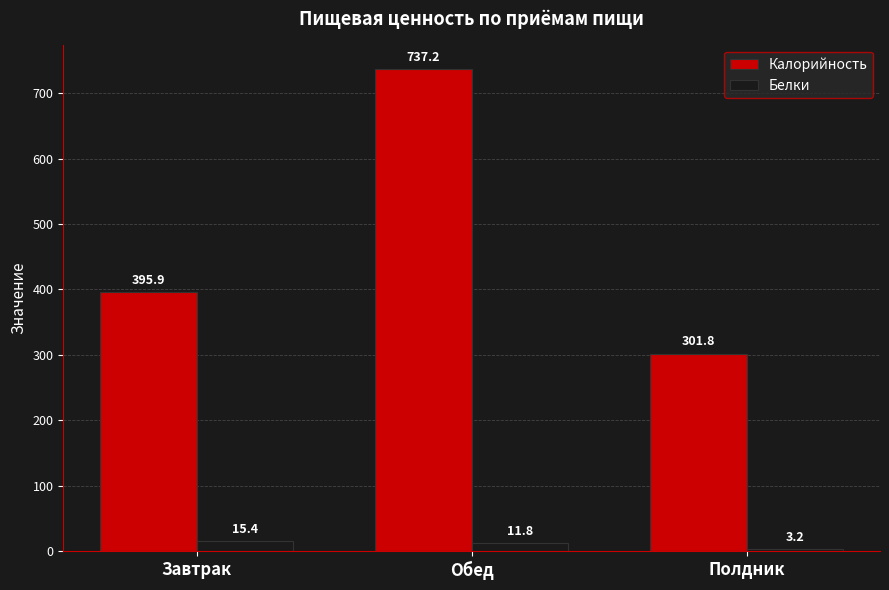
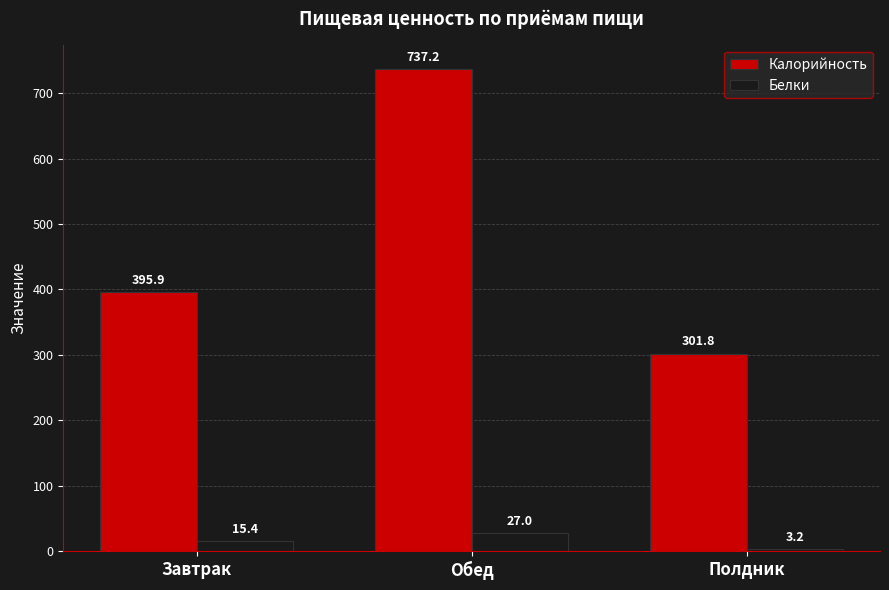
Белки, Обед: 11.8 -> 27.0
